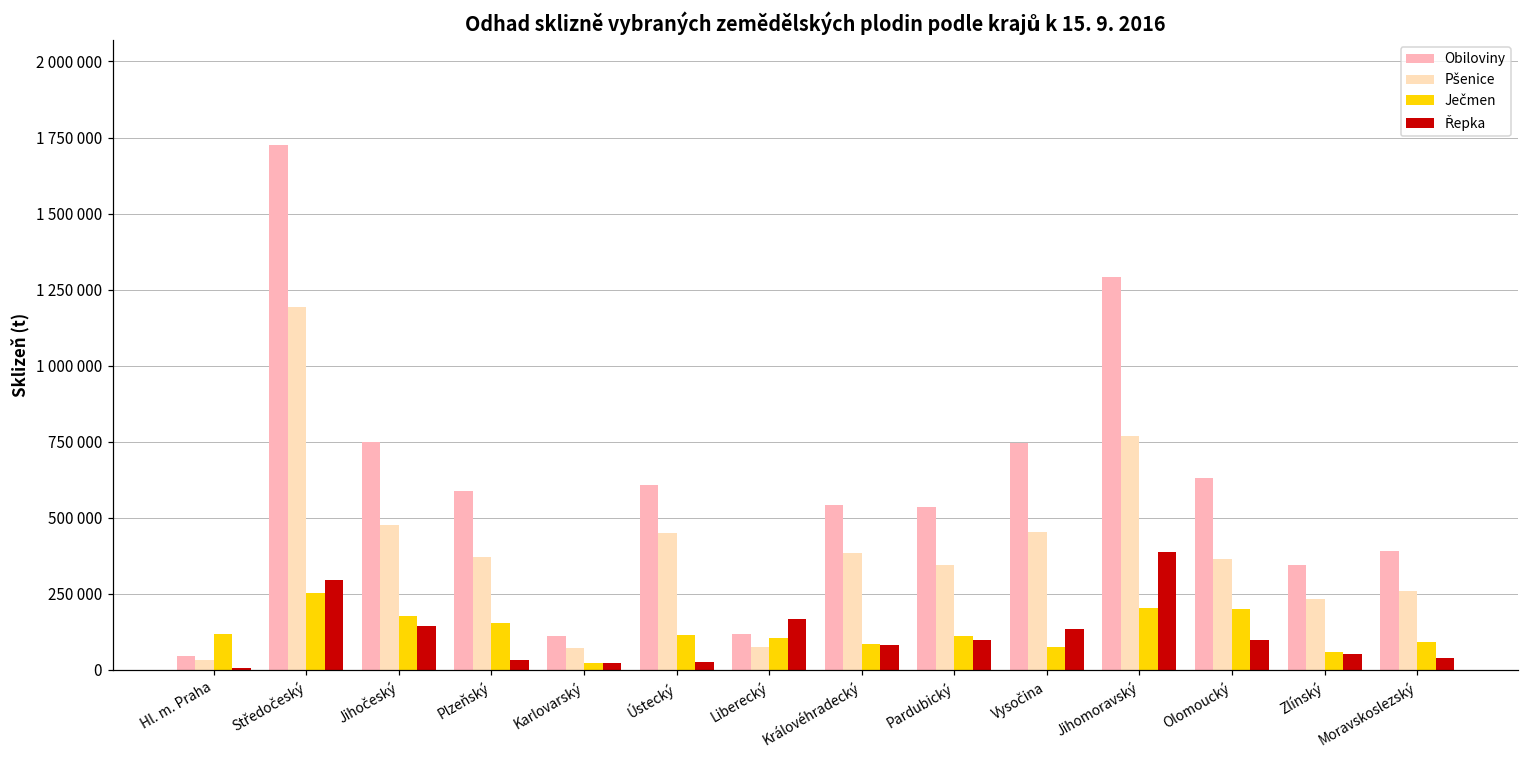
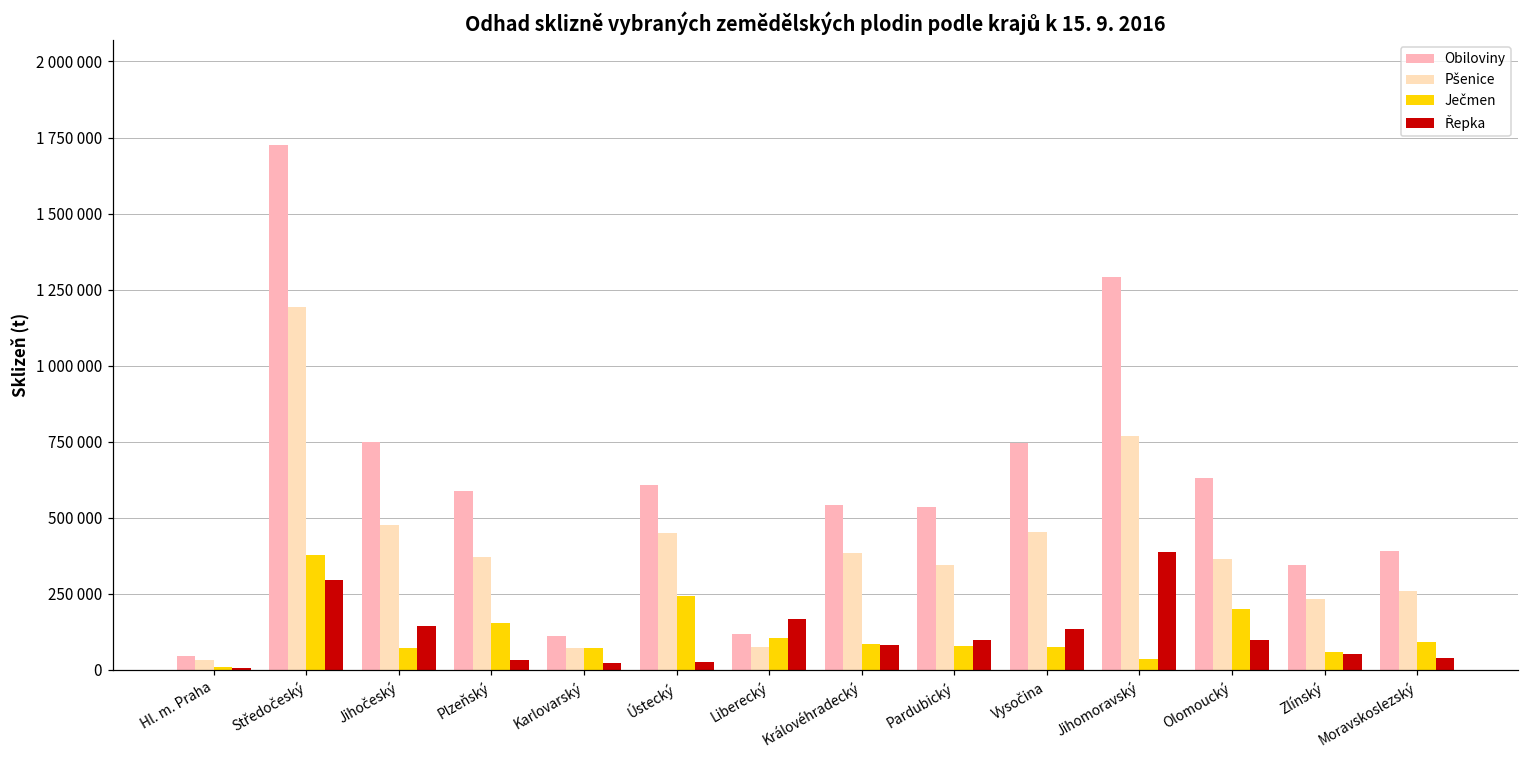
Ječmen, Hl. m. Praha: 120000 -> 10000
Ječmen, Středočeský: 250000 -> 380000
Ječmen, Jihočeský: 180000 -> 70000
Ječmen, Karlovarský: 20000 -> 70000
Ječmen, Ústecký: 110000 -> 240000
Ječmen, Pardubický: 110000 -> 80000
Ječmen, Jihomoravský: 200000 -> 40000
